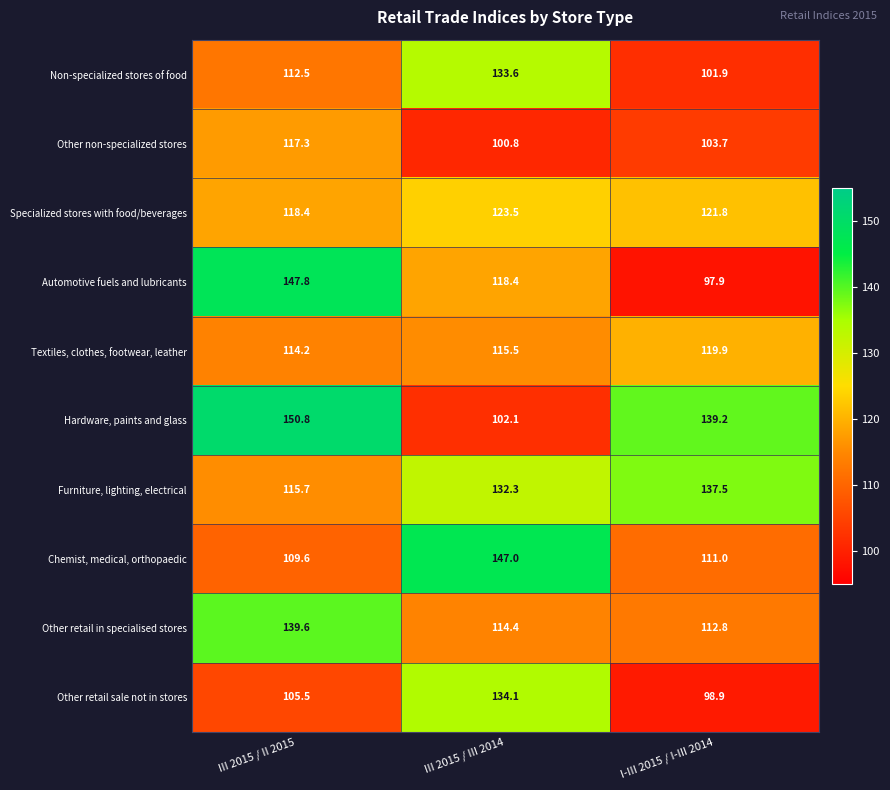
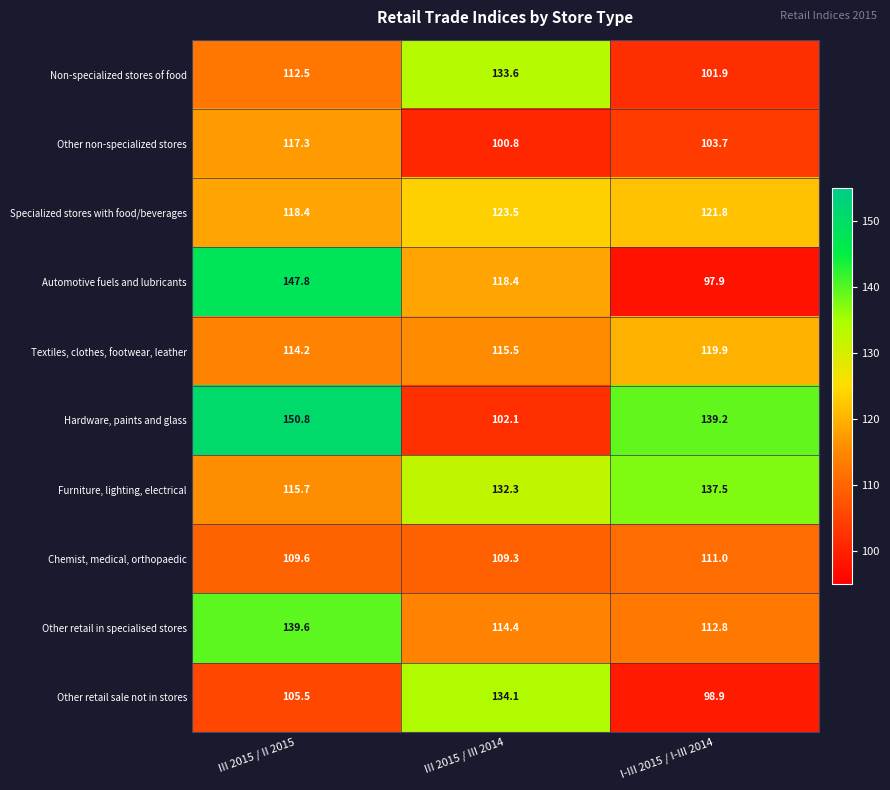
Chemist, medical, orthopaedic, III 2015 / III 2014: 147.0 -> 109.3
